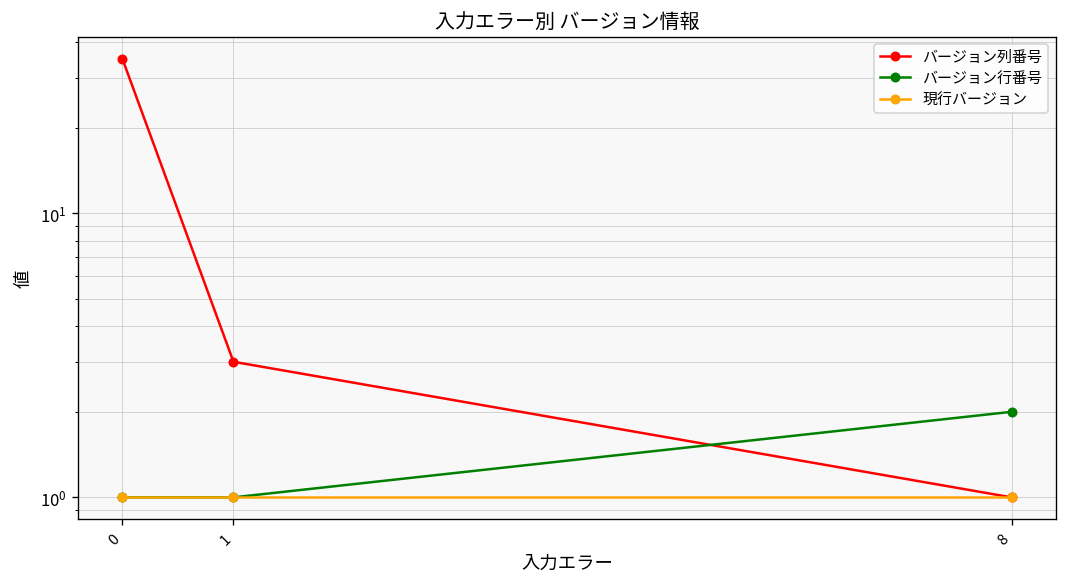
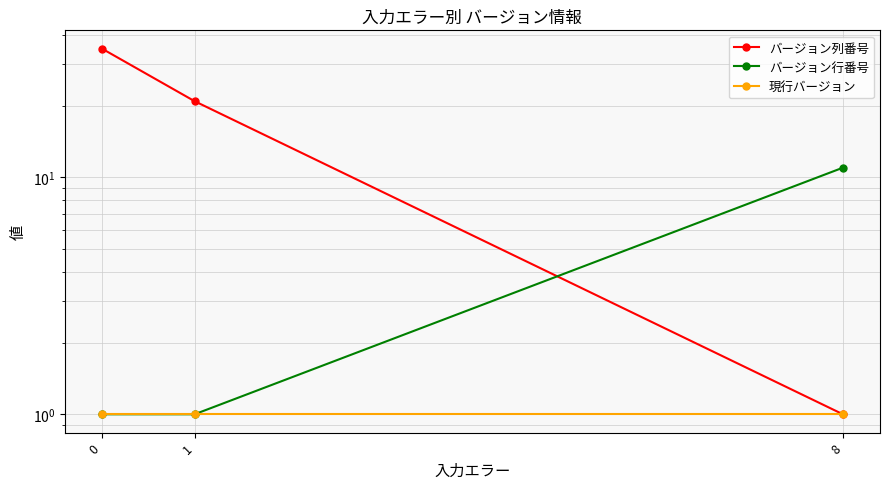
バージョン列番号, 1: 3 -> 21
バージョン行番号, 8: 2 -> 11
